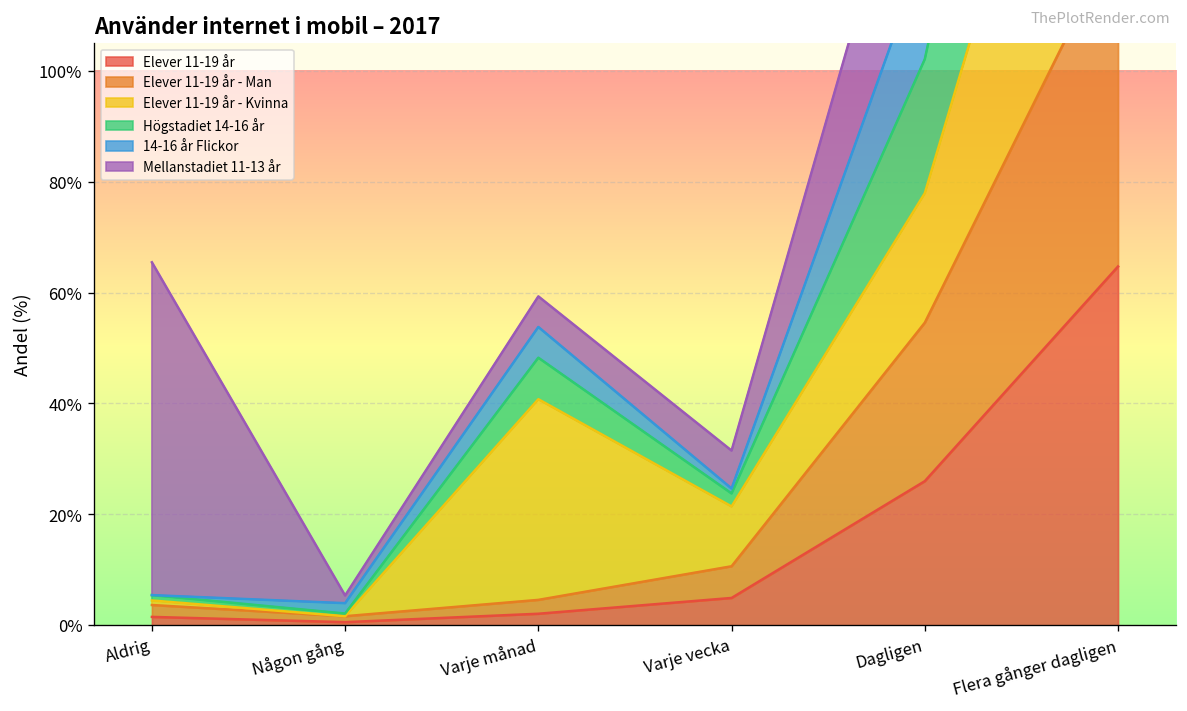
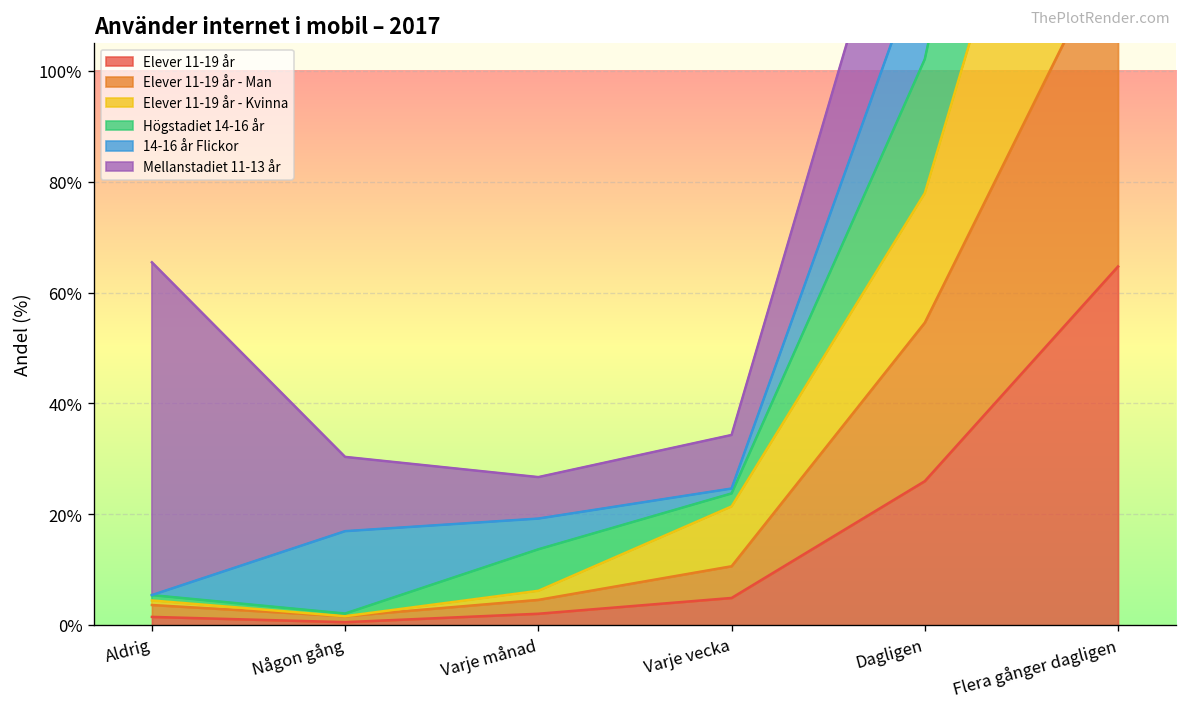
14-16 år Flickor, Någon gång: 2% -> 15%
Mellanstadiet 11-13 år, Någon gång: 1% -> 13%
Elever 11-19 år - Kvinna, Varje månad: 36% -> 2%
Mellanstadiet 11-13 år, Varje månad: 6% -> 7%
Mellanstadiet 11-13 år, Varje vecka: 7% -> 10%
